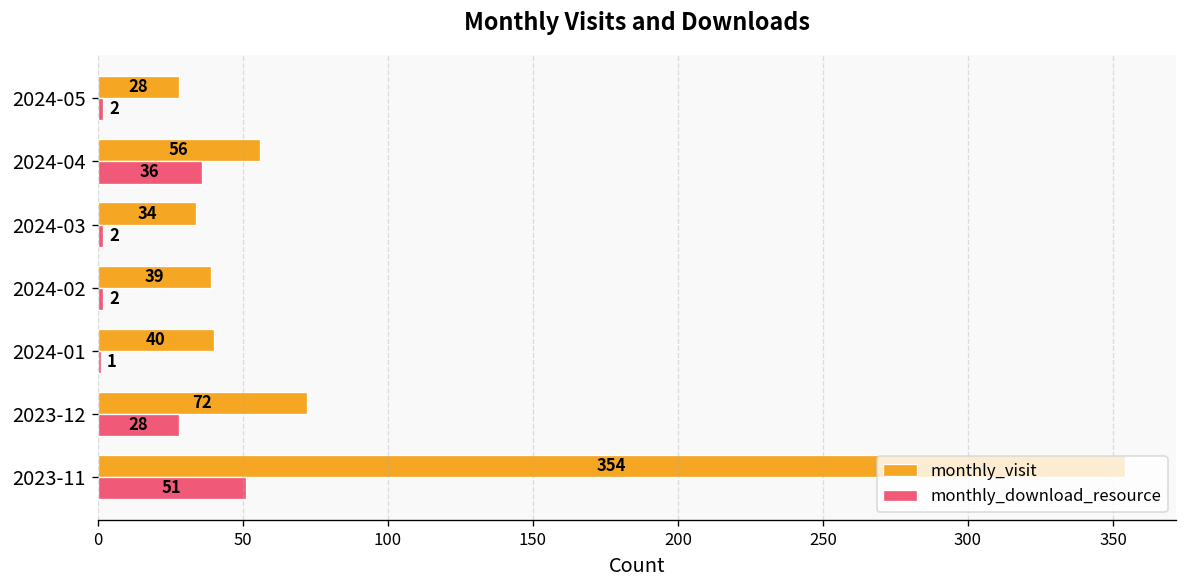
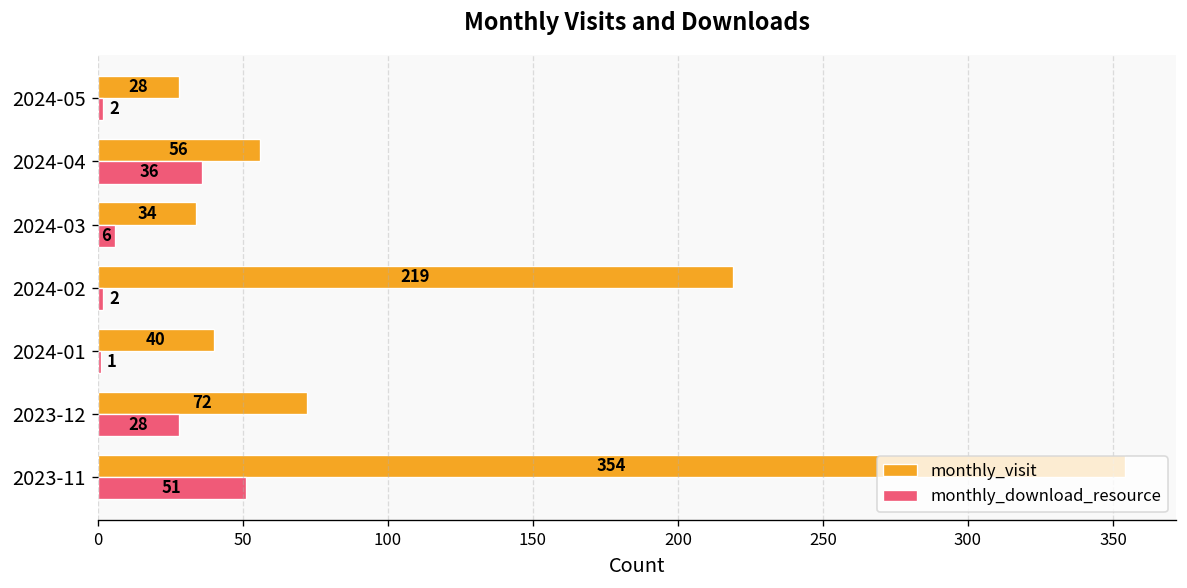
monthly_download_resource, 2024-03: 2 -> 6
monthly_visit, 2024-02: 39 -> 219
